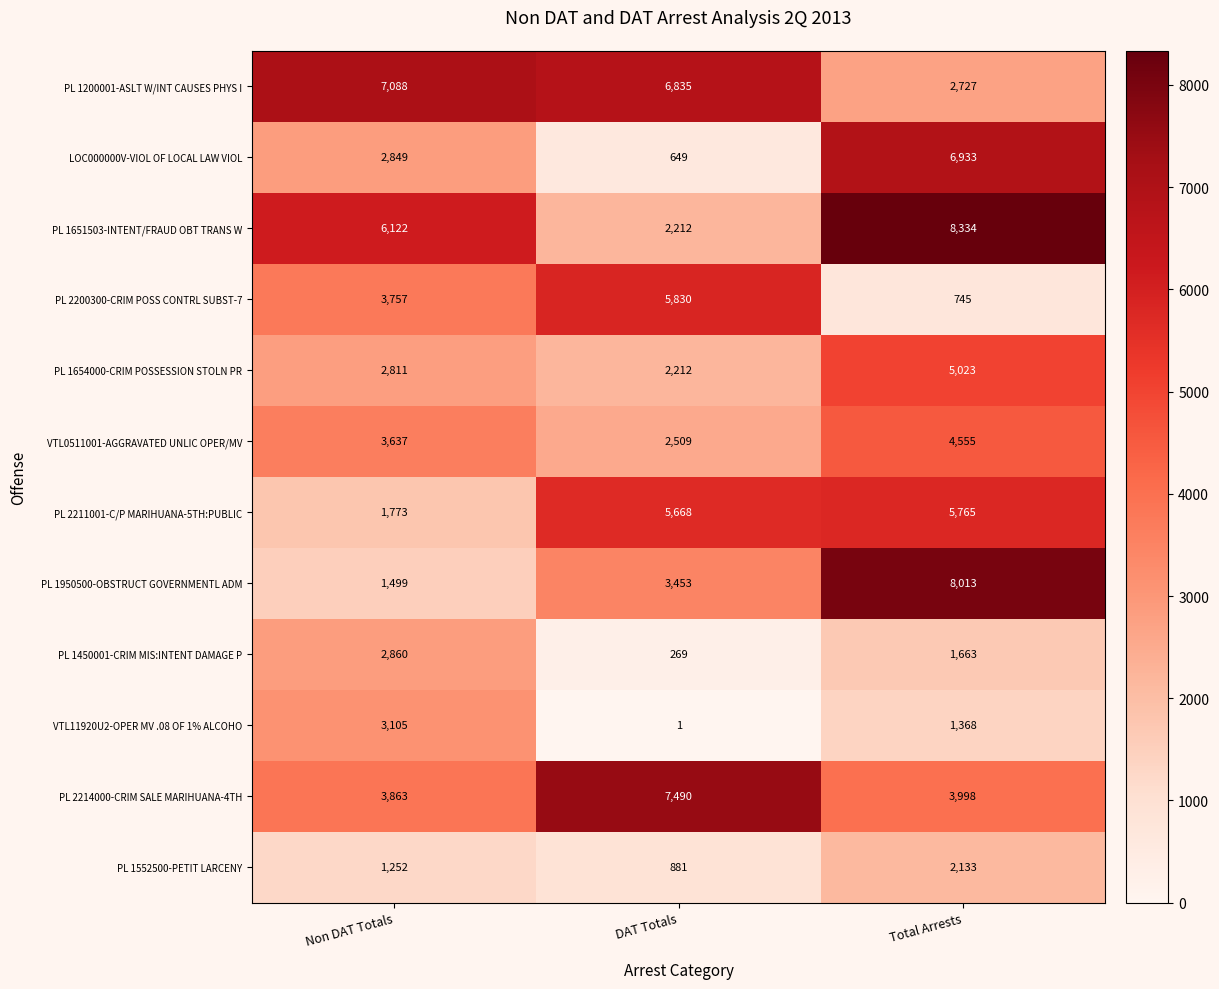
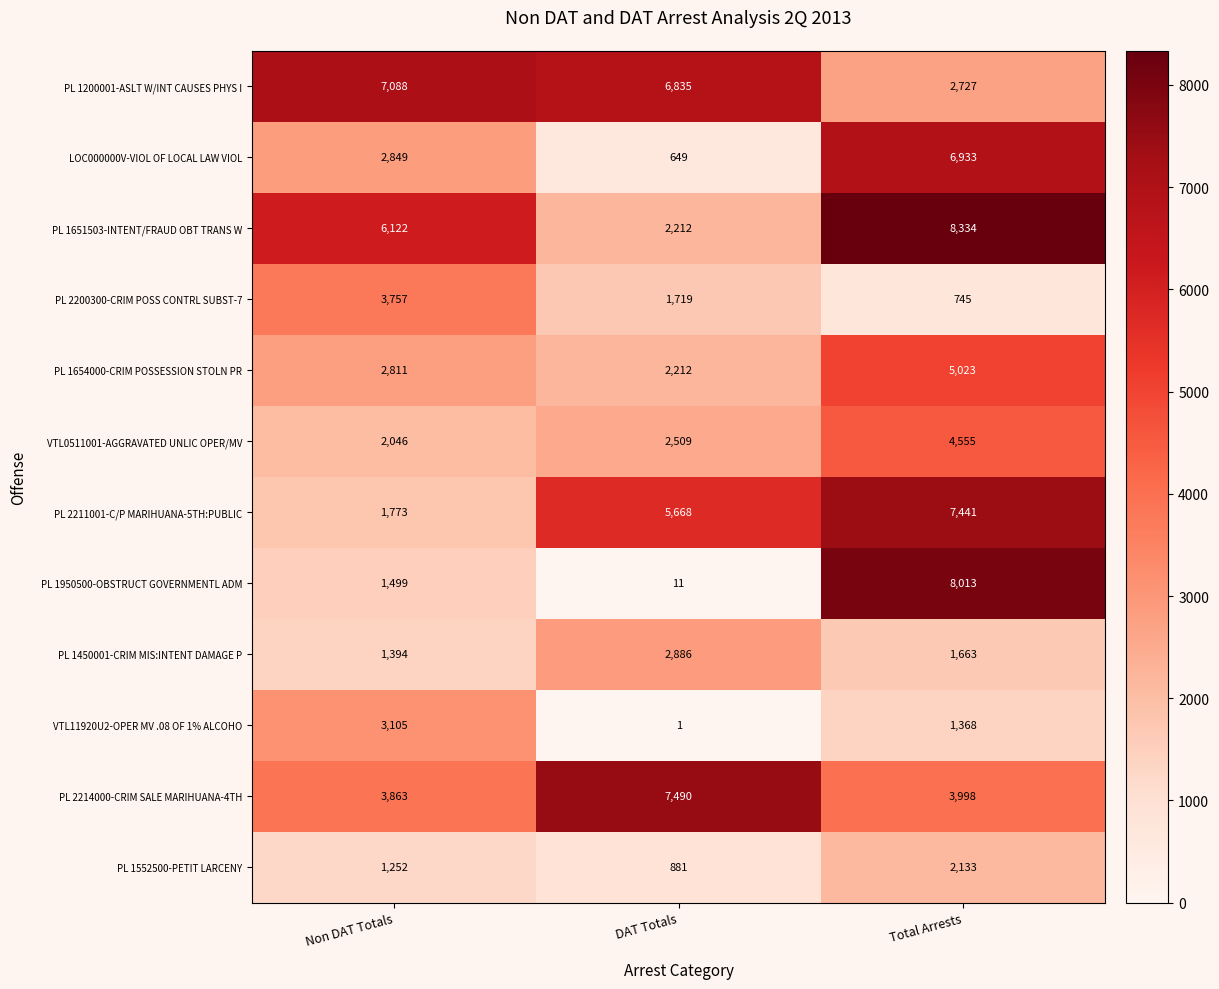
PL 2200300-CRIM POSS CONTRL SUBST-7, DAT Totals: 5,830 -> 1,719
VTL0511001-AGGRAVATED UNLIC OPER/MV, Non DAT Totals: 3,637 -> 2,046
PL 2211001-C/P MARIHUANA-5TH:PUBLIC, Total Arrests: 5,765 -> 7,441
PL 1950500-OBSTRUCT GOVERNMENTL ADM, DAT Totals: 3,453 -> 11
PL 1450001-CRIM MIS:INTENT DAMAGE P, Non DAT Totals: 2,860 -> 1,394
PL 1450001-CRIM MIS:INTENT DAMAGE P, DAT Totals: 269 -> 2,886
